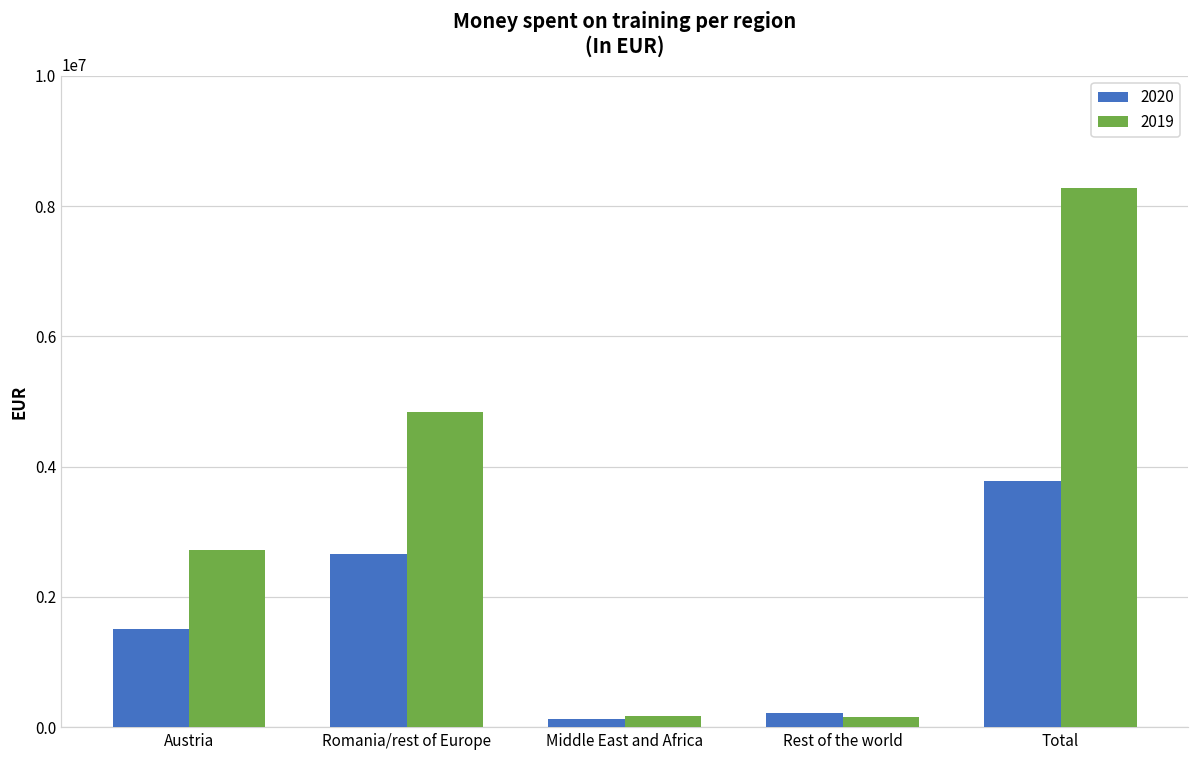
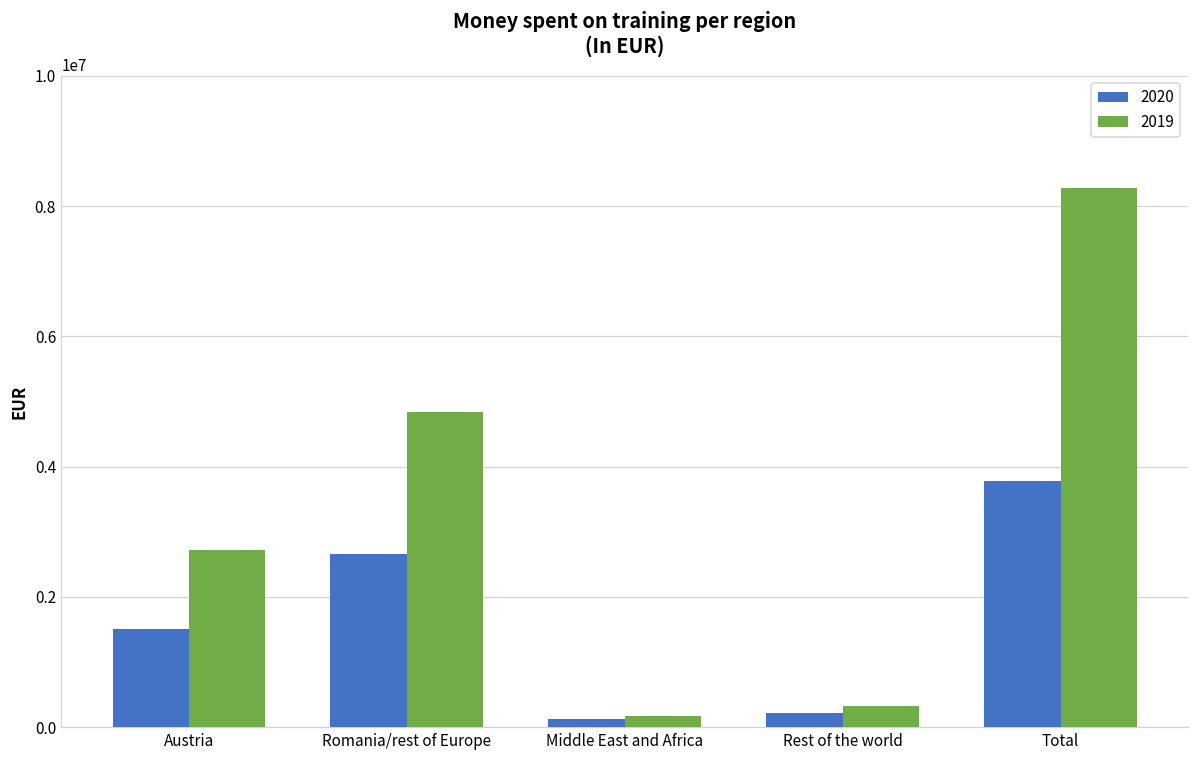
2019, Rest of the world: 200000 -> 300000
